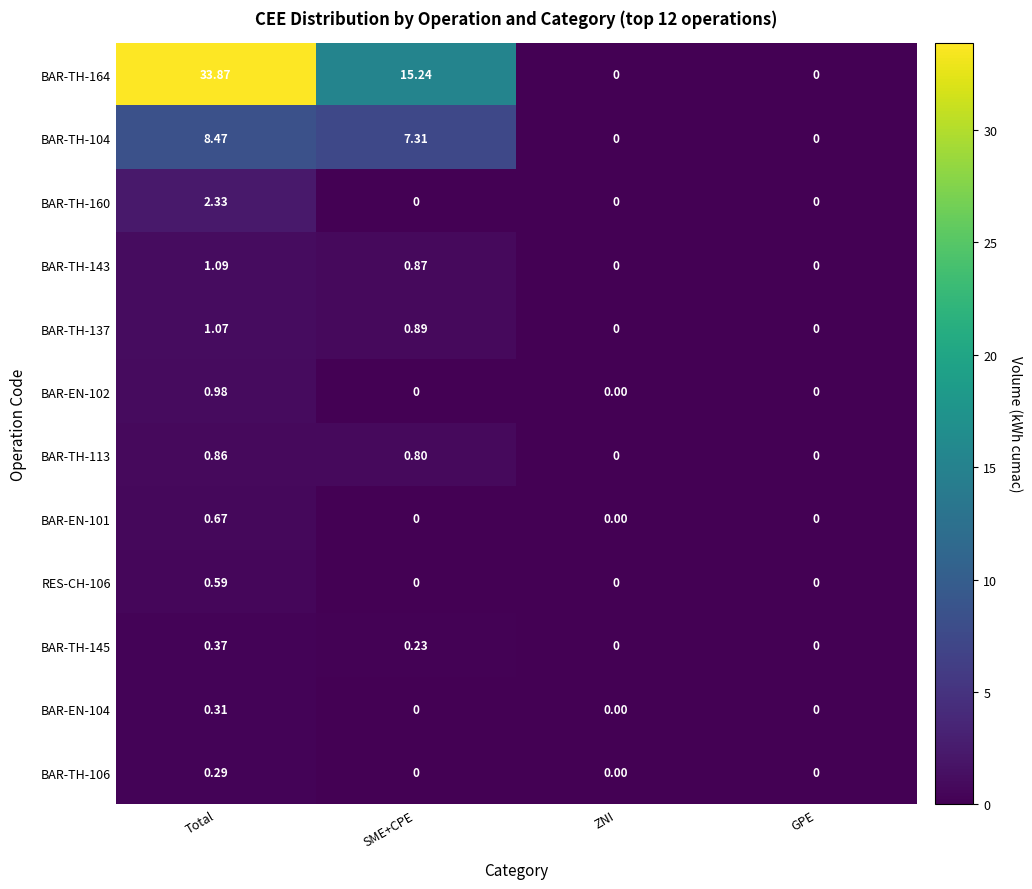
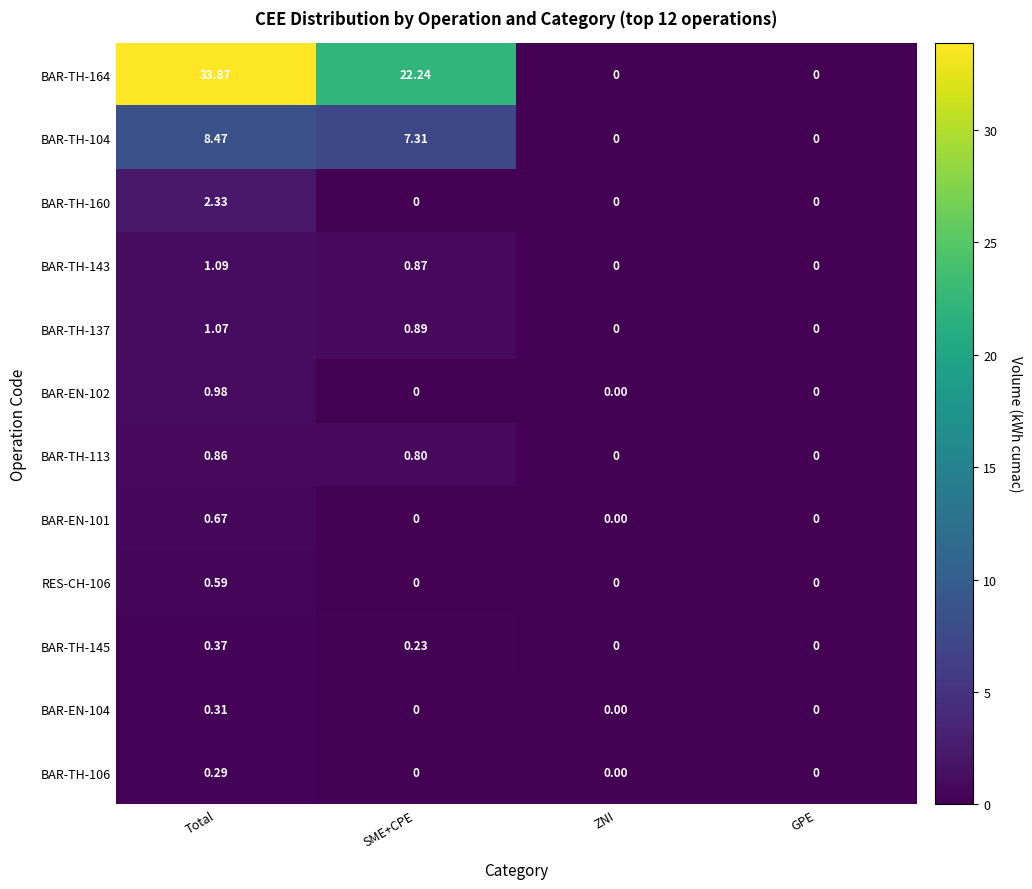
BAR-TH-164, SME+CPE: 15.24 -> 22.24
